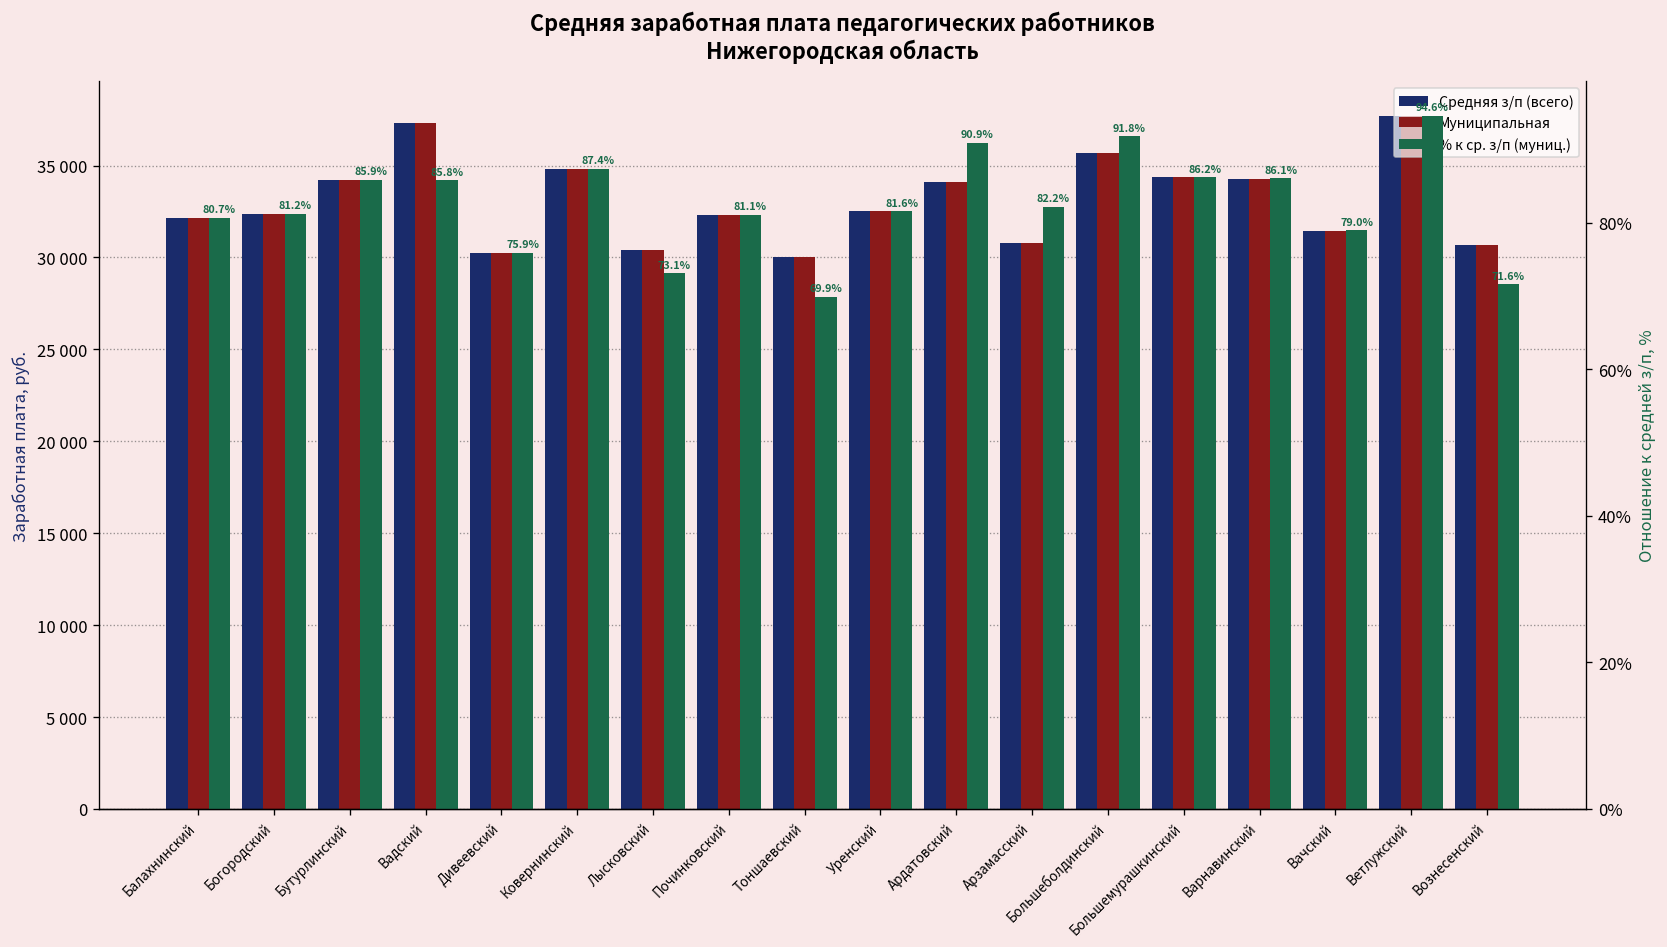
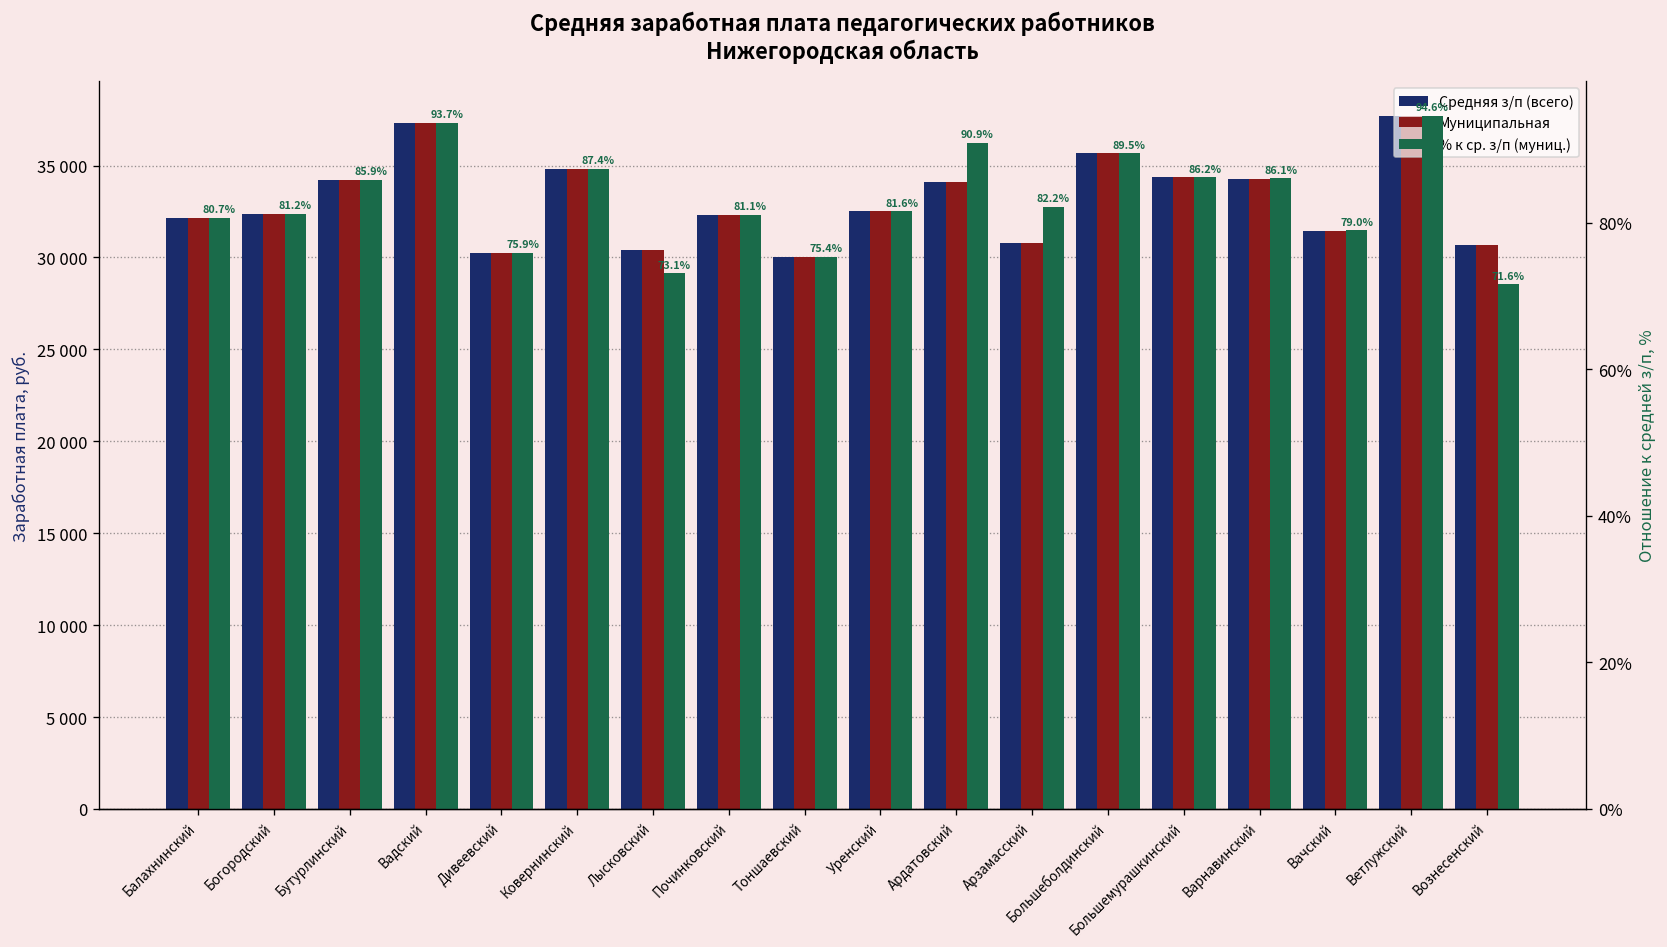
% к ср. з/п (муниц.), Вадский: 85.8% -> 93.7%
% к ср. з/п (муниц.), Тоншаевский: 69.9% -> 75.4%
% к ср. з/п (муниц.), Большеболдинский: 91.8% -> 89.5%
